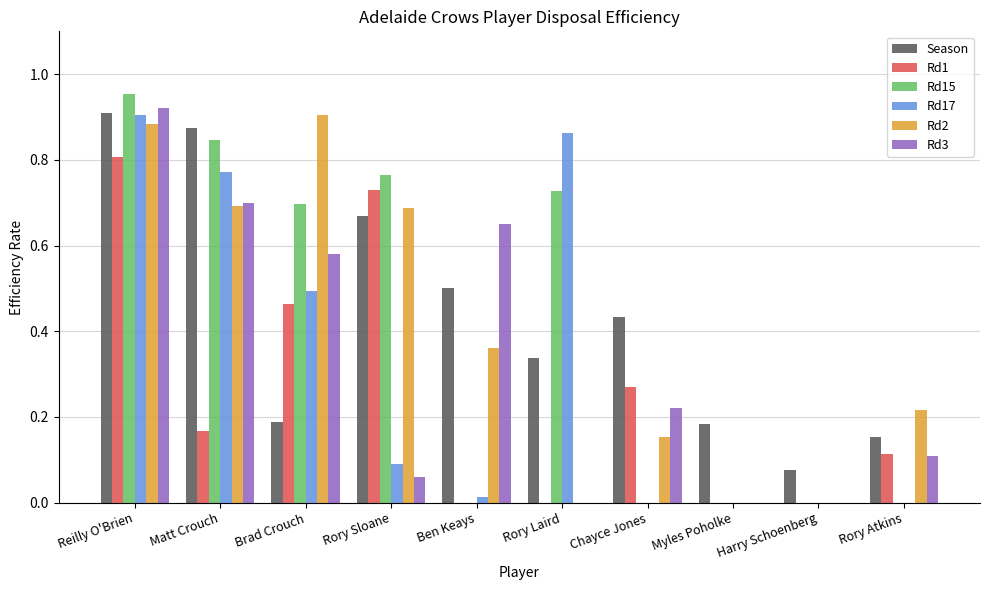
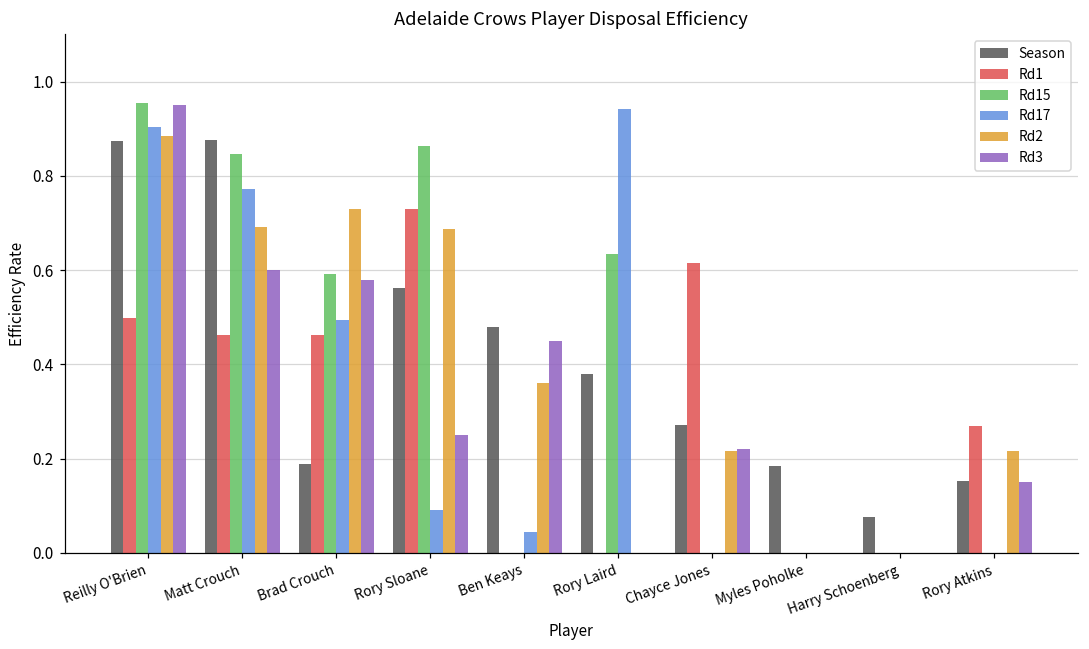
Season, Reilly O'Brien: 0.91 -> 0.87
Rd1, Reilly O'Brien: 0.81 -> 0.50
Rd3, Reilly O'Brien: 0.92 -> 0.95
Rd1, Matt Crouch: 0.17 -> 0.46
Rd3, Matt Crouch: 0.7 -> 0.6
Rd15, Brad Crouch: 0.70 -> 0.59
Rd2, Brad Crouch: 0.91 -> 0.73
Season, Rory Sloane: 0.67 -> 0.56
Rd15, Rory Sloane: 0.76 -> 0.86
Rd3, Rory Sloane: 0.06 -> 0.25
Season, Ben Keays: 0.50 -> 0.48
Rd17, Ben Keays: 0.01 -> 0.05
Rd3, Ben Keays: 0.65 -> 0.45
Season, Rory Laird: 0.34 -> 0.38
Rd15, Rory Laird: 0.73 -> 0.63
Rd17, Rory Laird: 0.86 -> 0.94
Season, Chayce Jones: 0.43 -> 0.27
Rd1, Chayce Jones: 0.27 -> 0.62
Rd2, Chayce Jones: 0.15 -> 0.22
Rd1, Rory Atkins: 0.11 -> 0.27
Rd3, Rory Atkins: 0.11 -> 0.15
